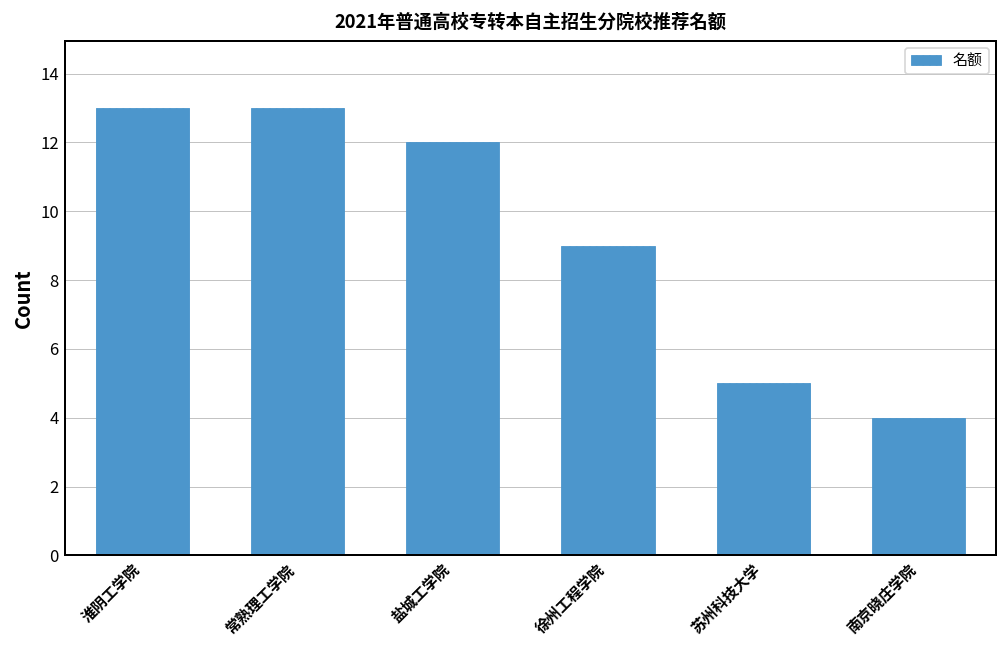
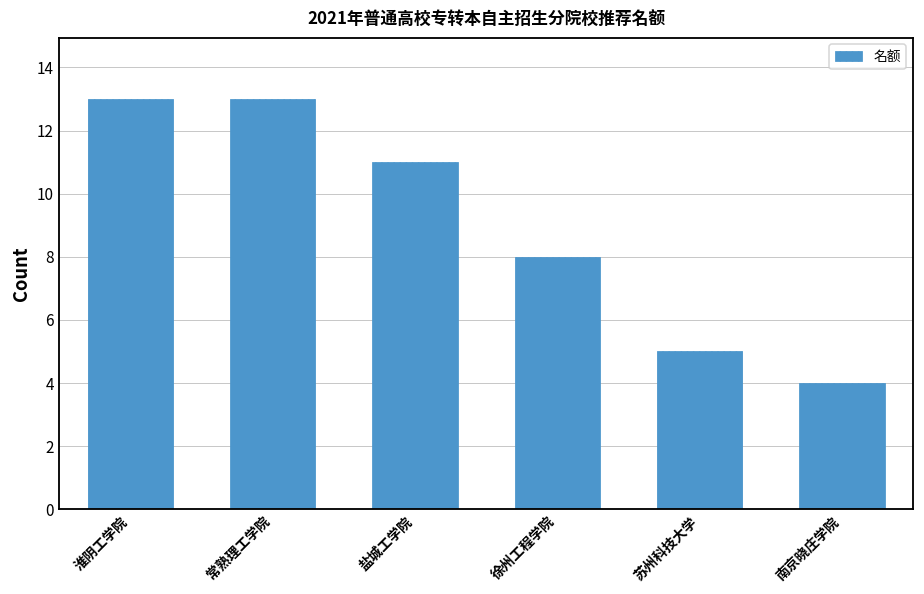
盐城工学院: 12 -> 11
徐州工程学院: 9 -> 8
